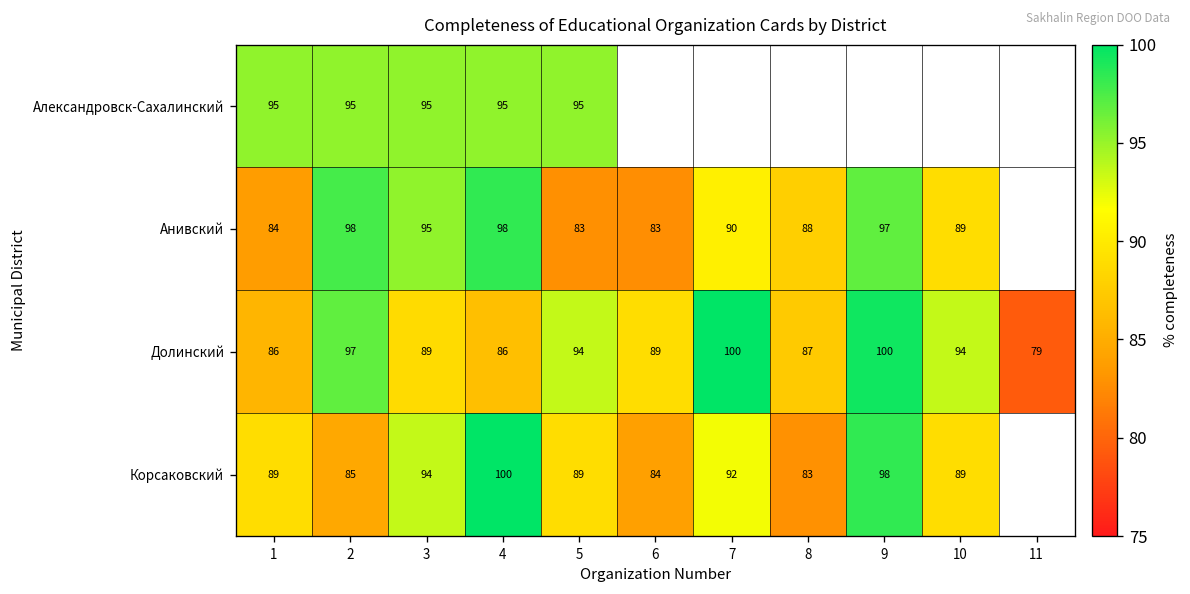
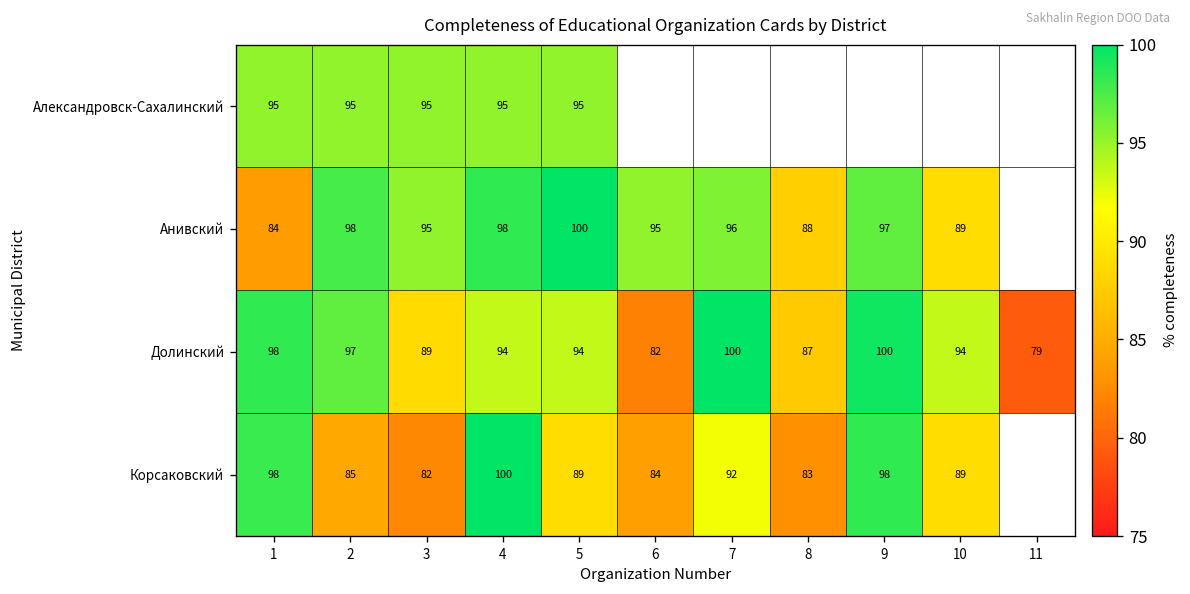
Анивский, 5: 83 -> 100
Анивский, 6: 83 -> 95
Анивский, 7: 90 -> 96
Долинский, 1: 86 -> 98
Долинский, 4: 86 -> 94
Долинский, 6: 89 -> 82
Корсаковский, 1: 89 -> 98
Корсаковский, 3: 94 -> 82
